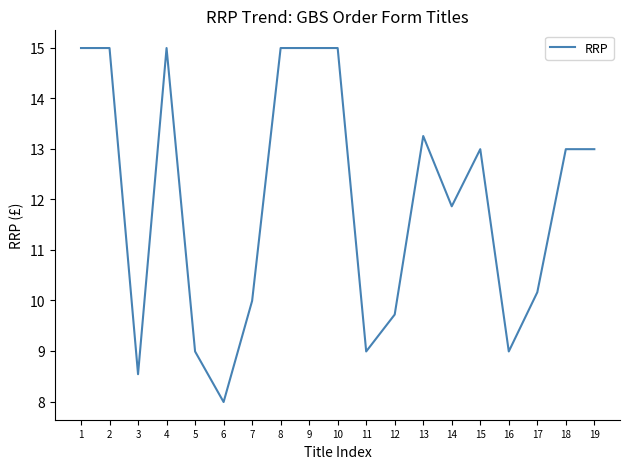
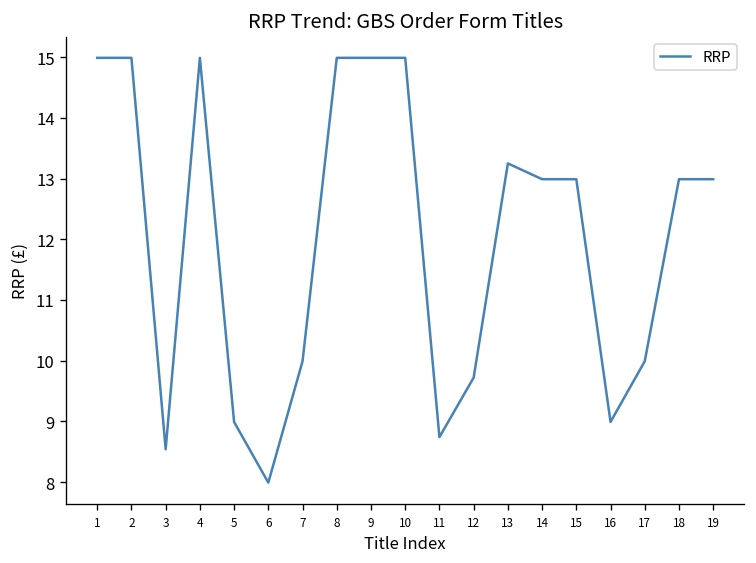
11: 9.0 -> 8.7
14: 11.9 -> 13.0
17: 10.2 -> 10.0
